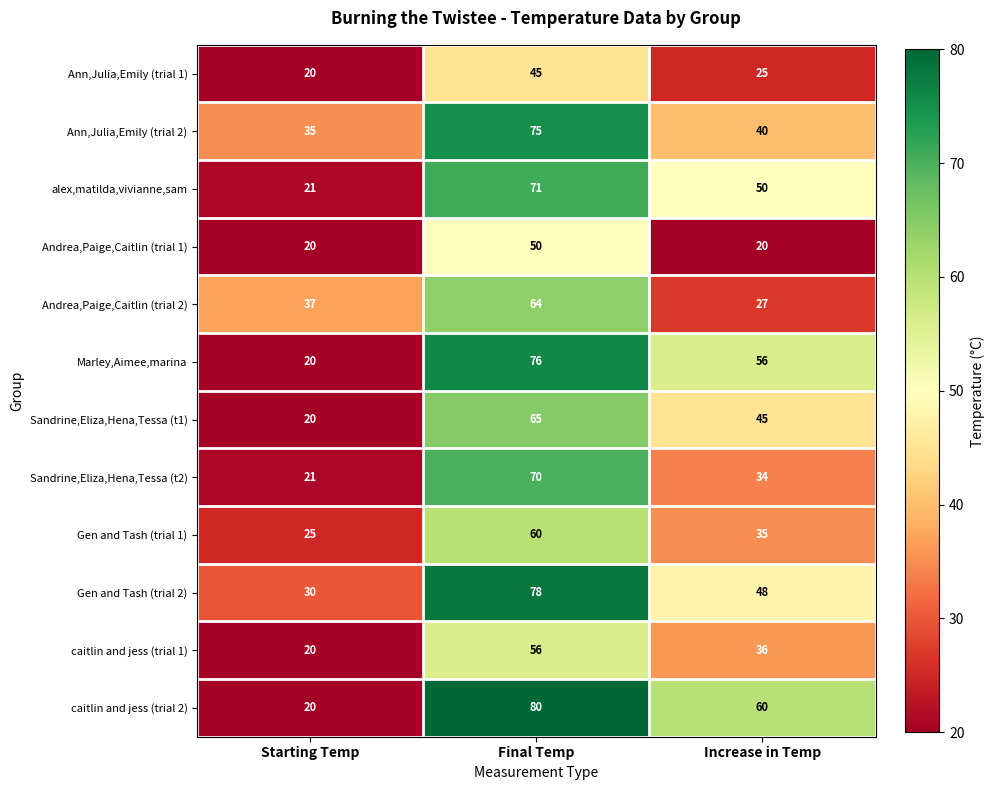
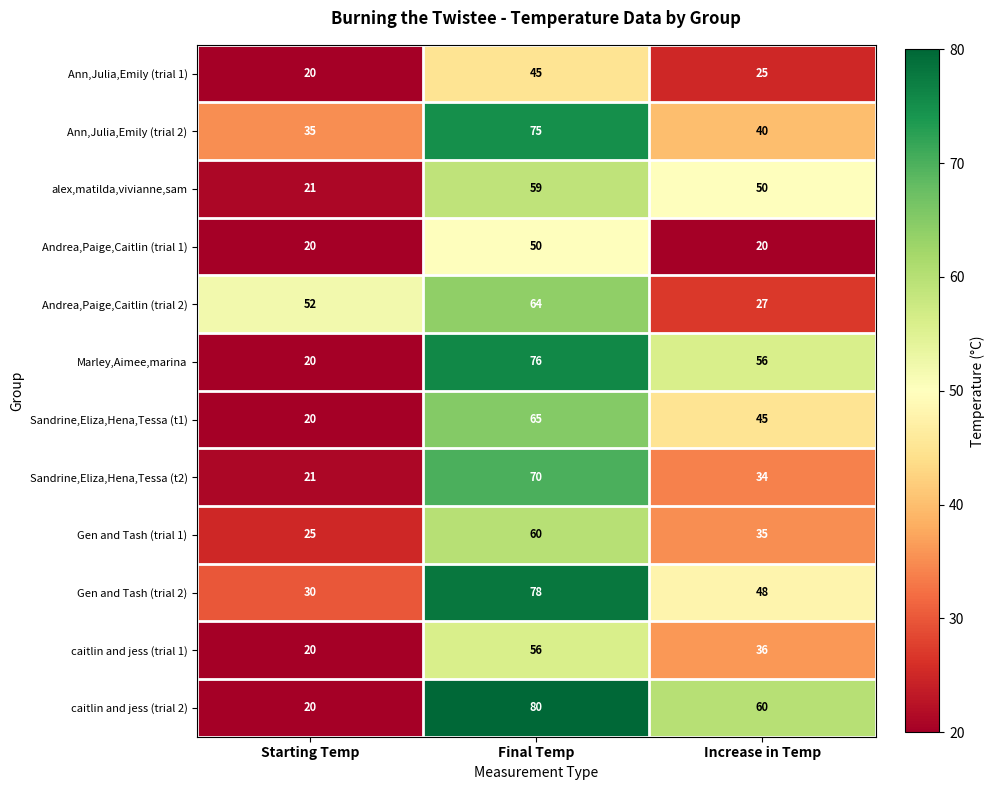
alex,matilda,vivianne,sam, Final Temp: 71 -> 59
Andrea,Paige,Caitlin (trial 2), Starting Temp: 37 -> 52
